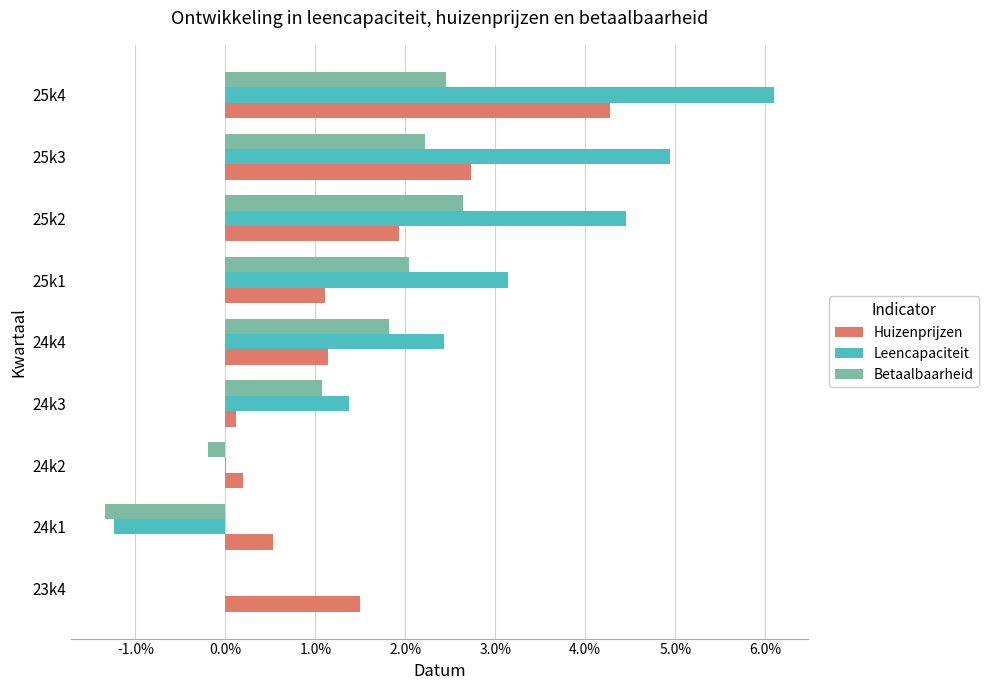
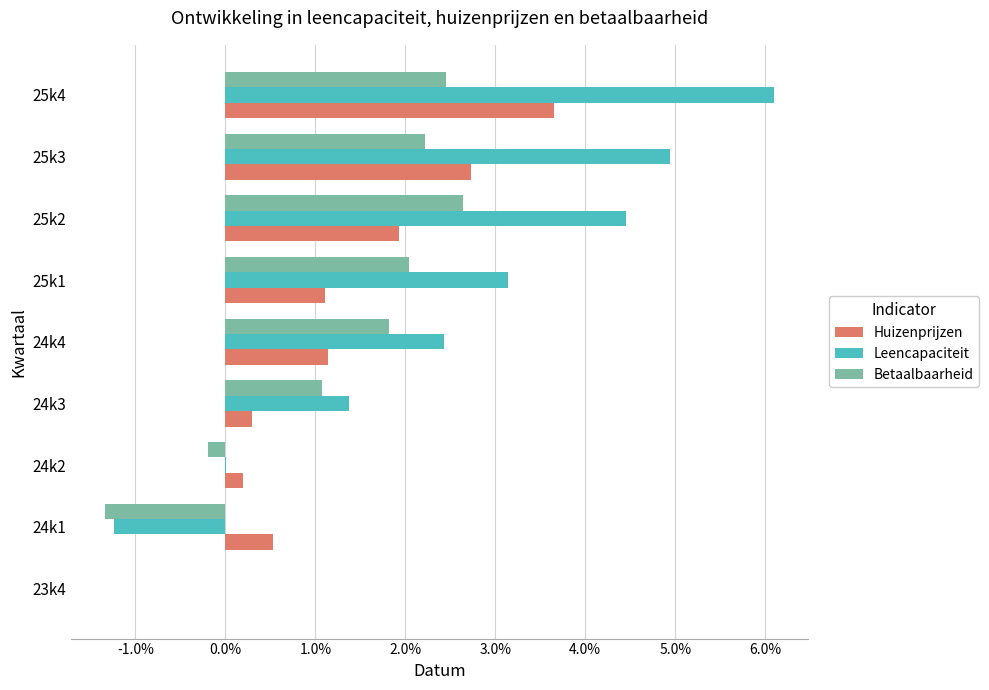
Huizenprijzen, 25k4: 4.3% -> 3.7%
Huizenprijzen, 24k3: 0.1% -> 0.3%
Huizenprijzen, 23k4: 1.5% -> 0.0%
